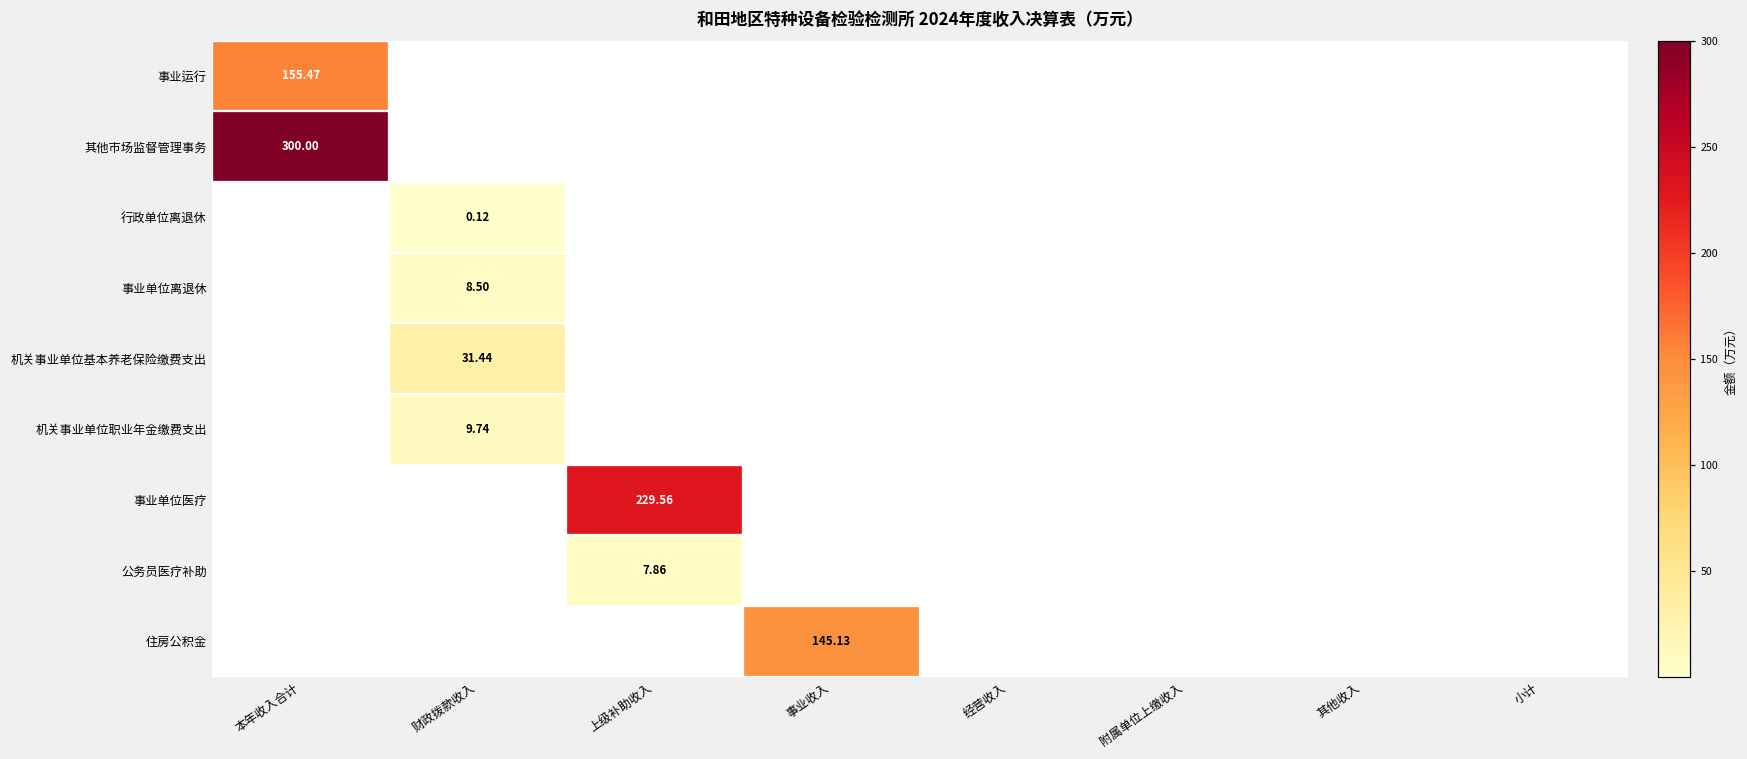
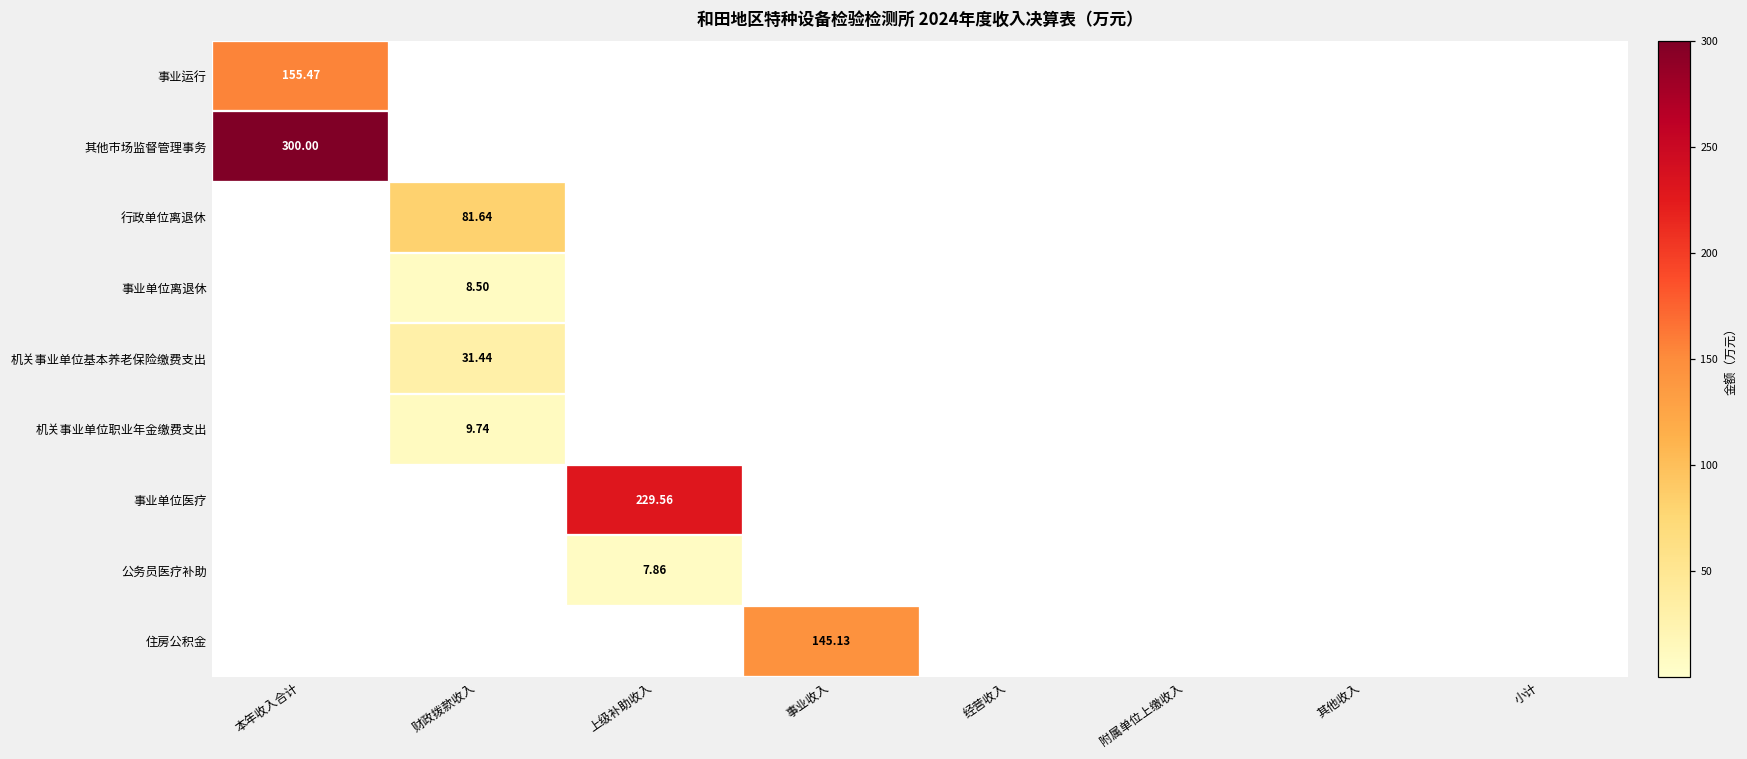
行政单位离退休, 财政拨款收入: 0.12 -> 81.64
